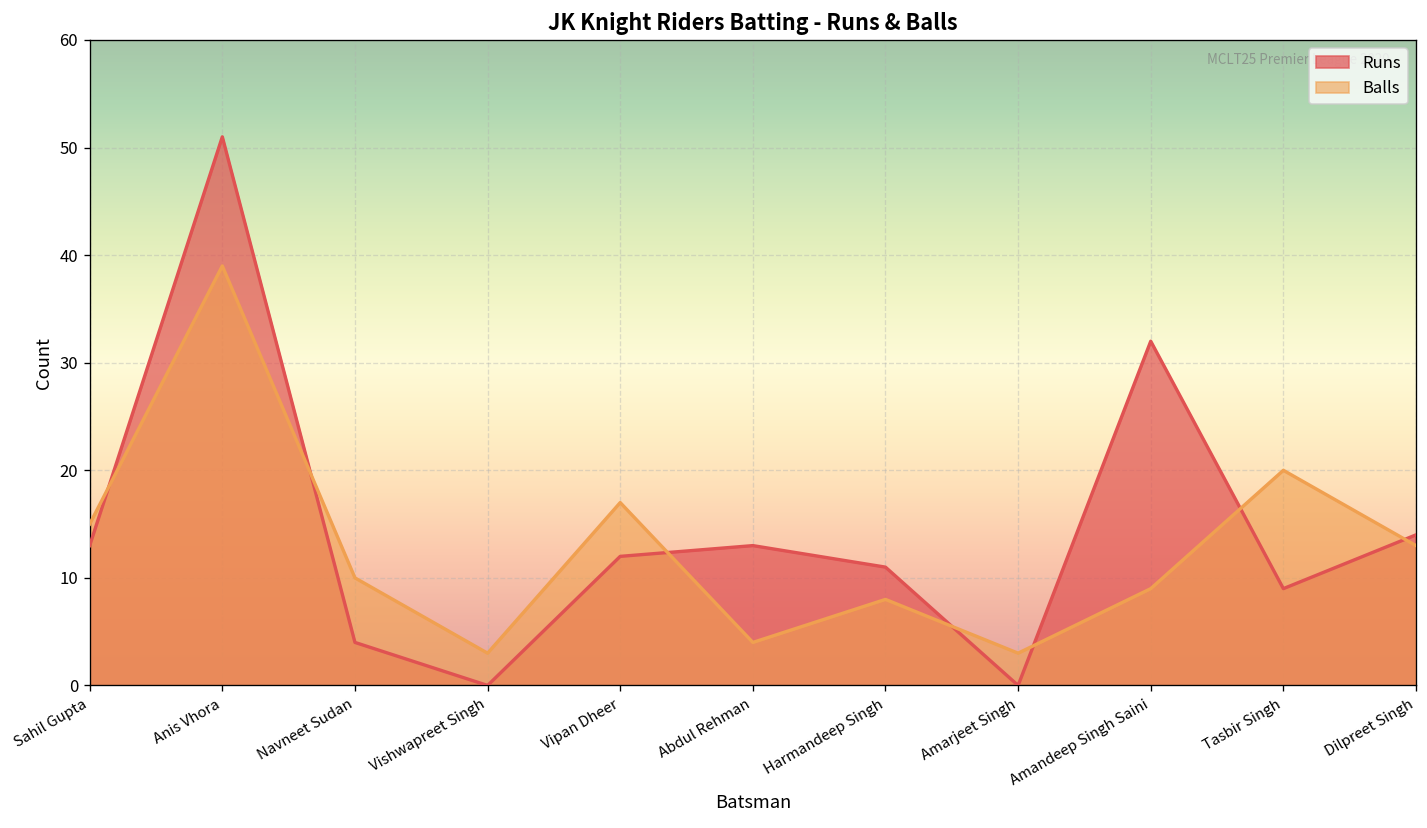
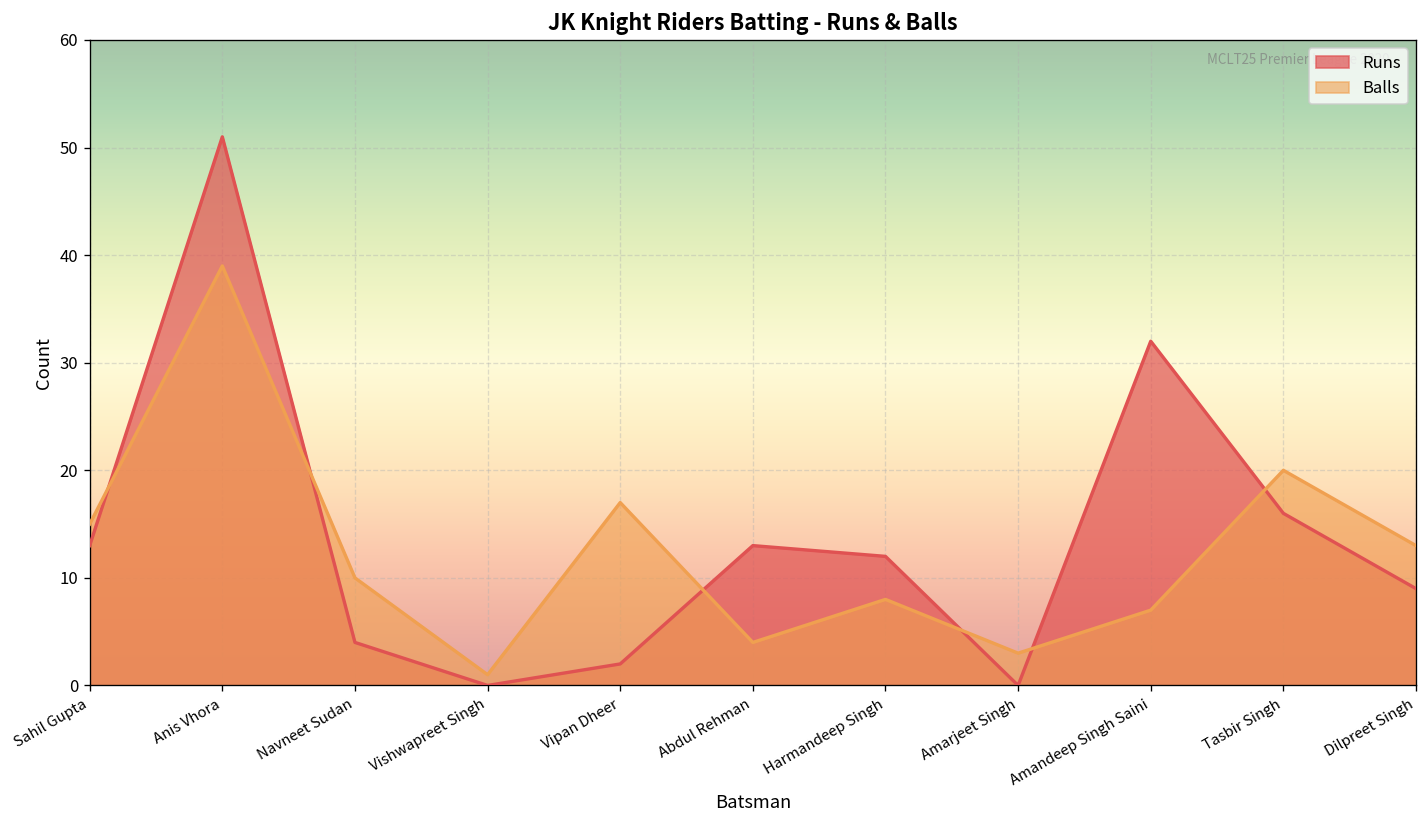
Balls, Vishwapreet Singh: 3 -> 1
Runs, Vipan Dheer: 12 -> 2
Runs, Harmandeep Singh: 11 -> 12
Balls, Amandeep Singh Saini: 9 -> 7
Runs, Tasbir Singh: 9 -> 16
Runs, Dilpreet Singh: 14 -> 9
